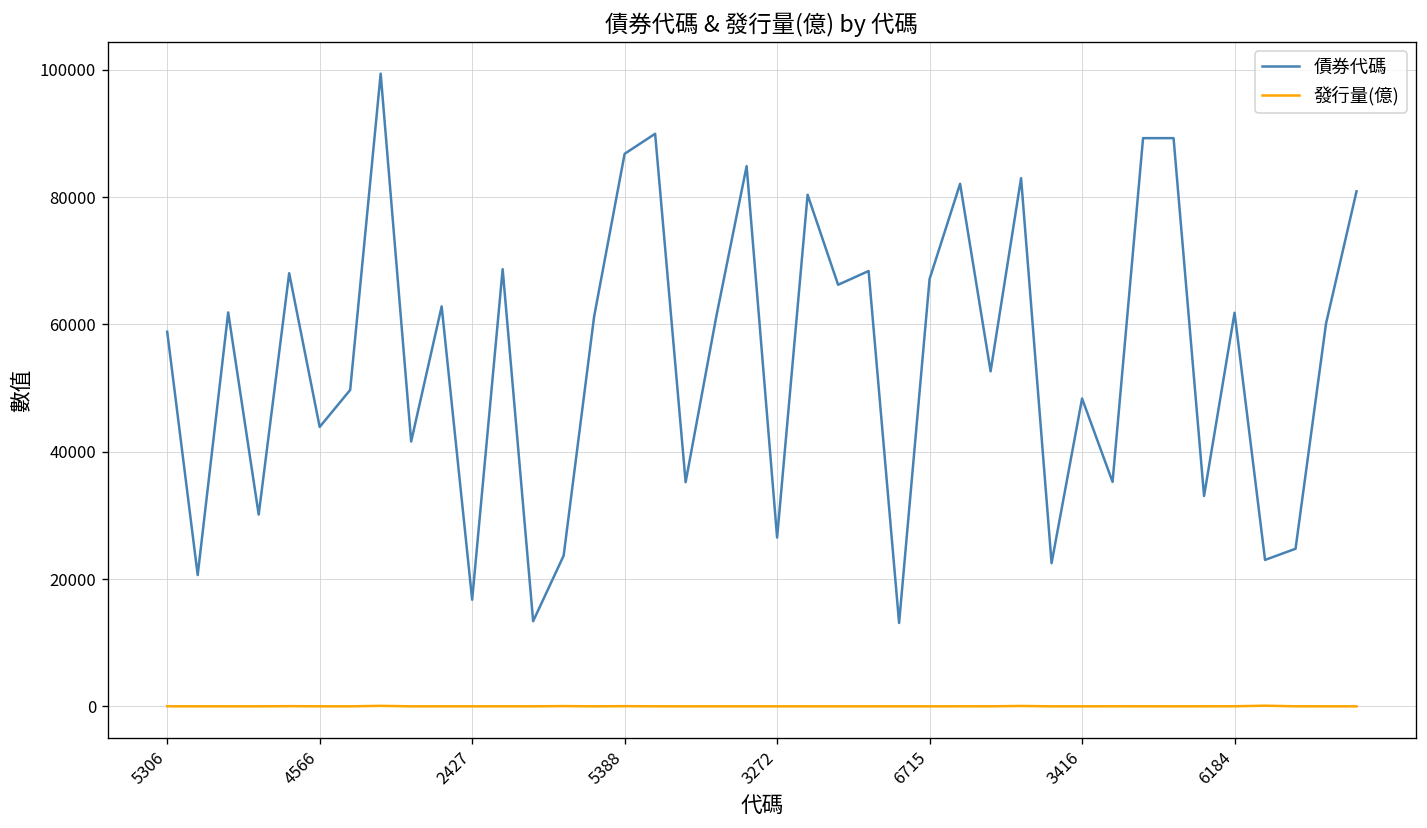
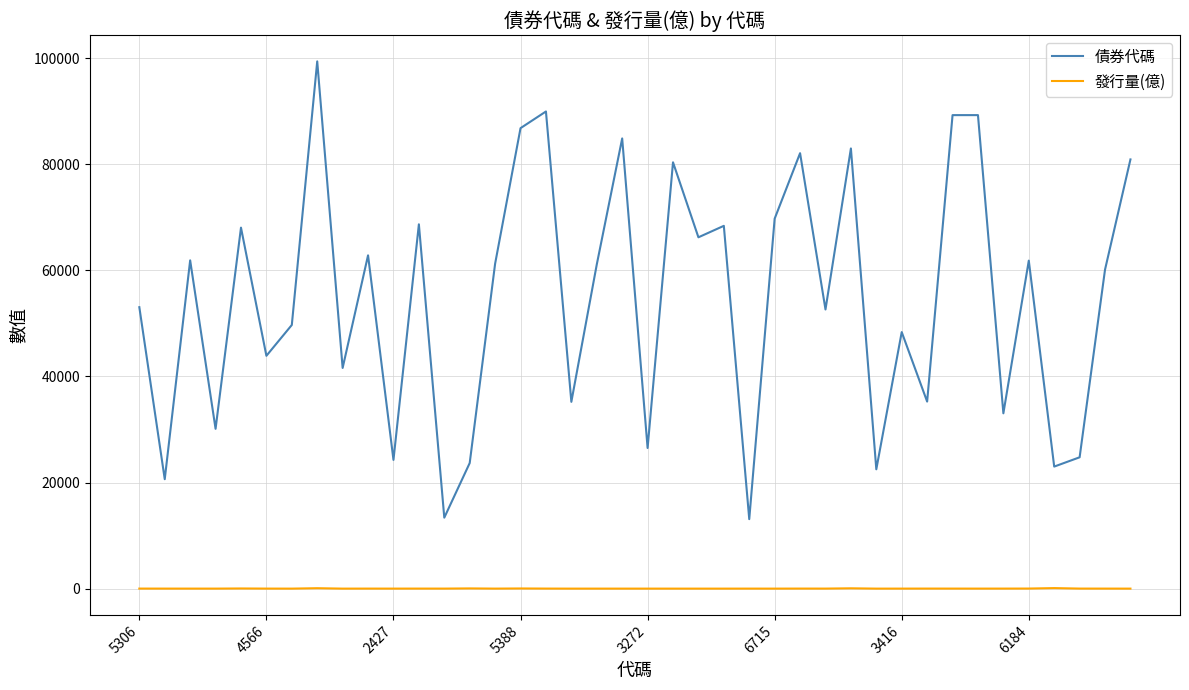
債券代碼, 5306: 59000 -> 53000
債券代碼, 2427: 17000 -> 24000
債券代碼, 6715: 67000 -> 70000
